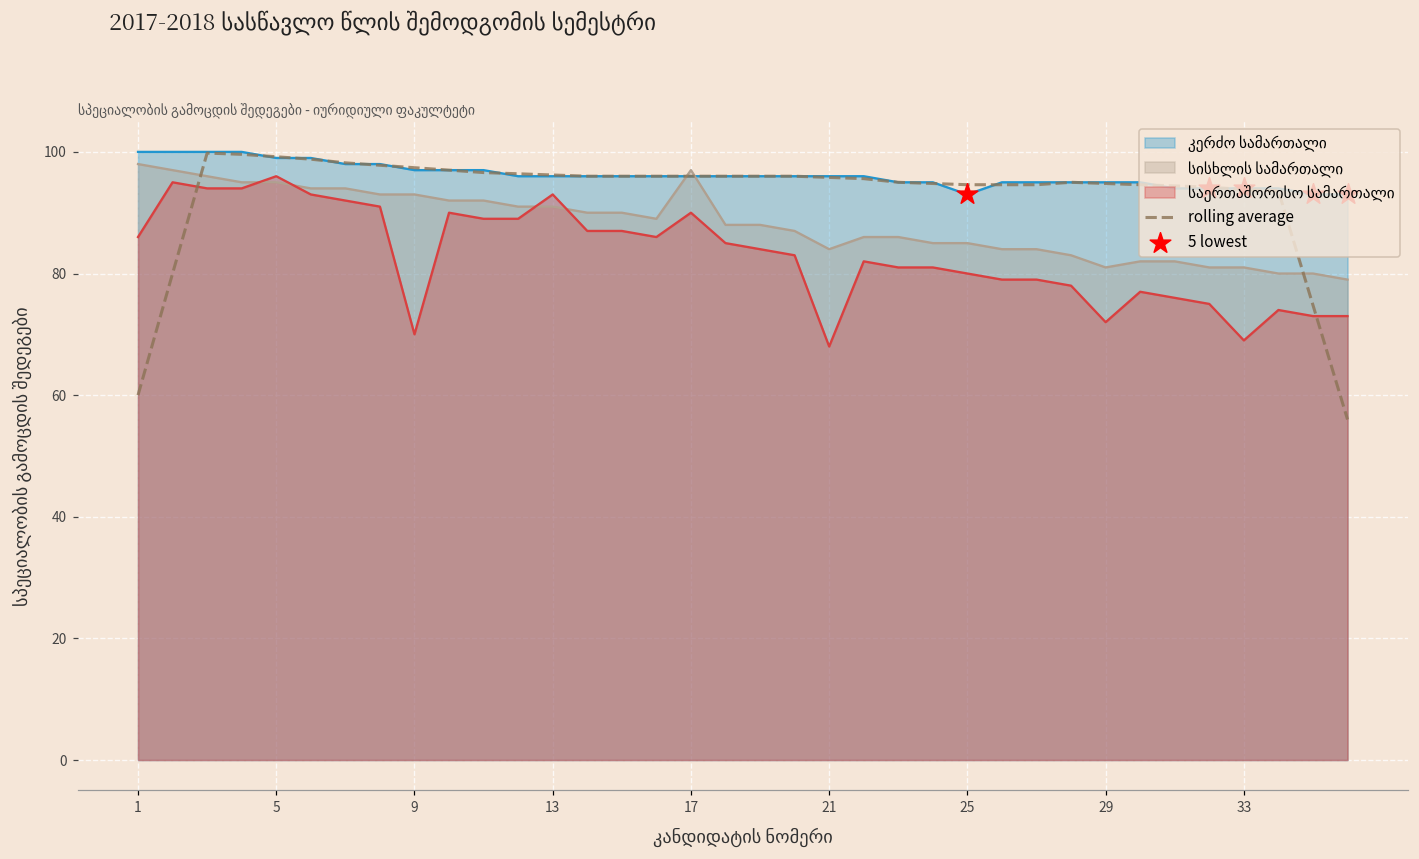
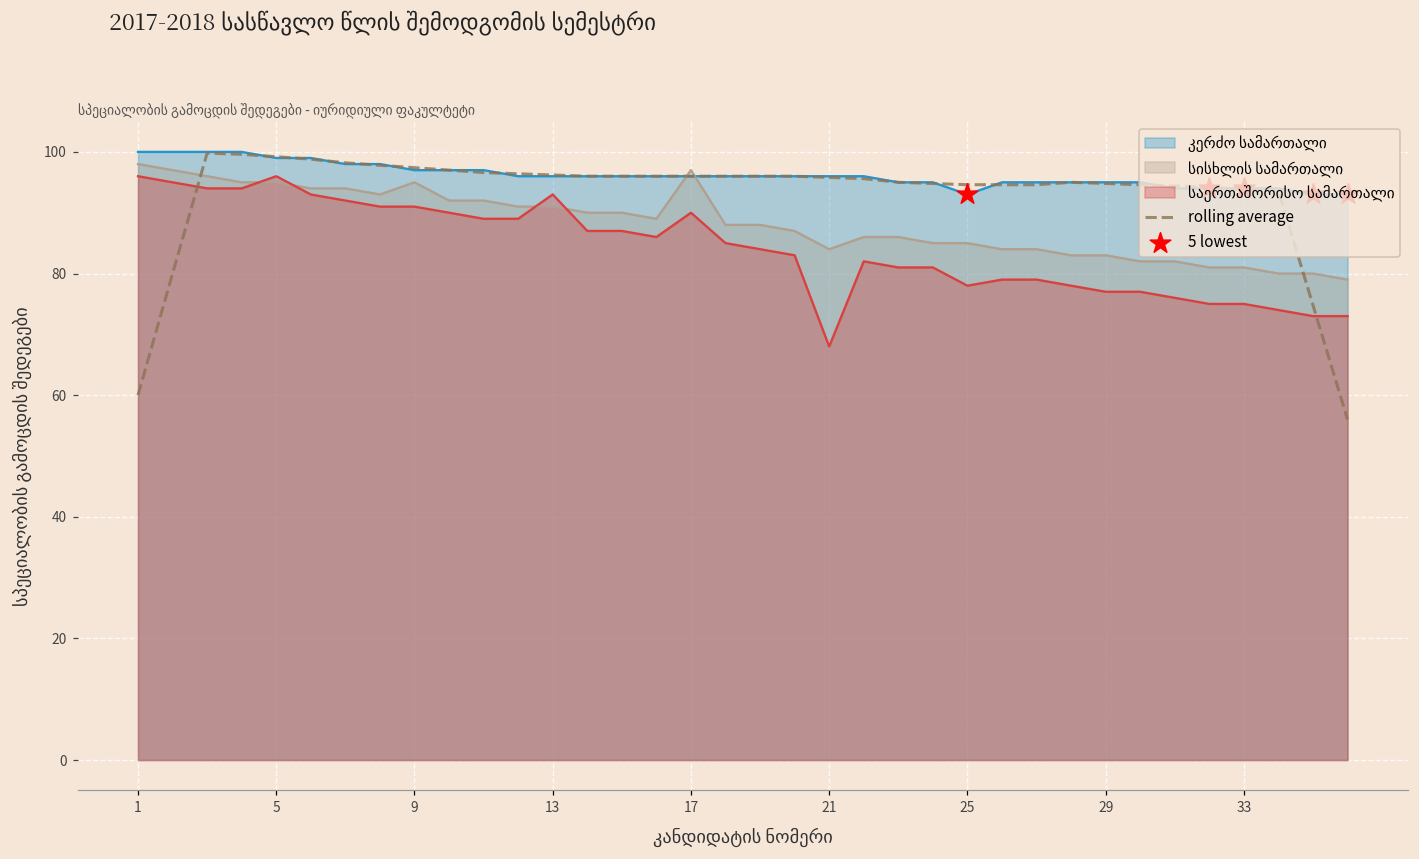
საერთაშორისო სამართალი, 1: 86 -> 96
სისხლის სამართალი, 9: 93 -> 95
საერთაშორისო სამართალი, 9: 70 -> 91
საერთაშორისო სამართალი, 25: 80 -> 78
სისხლის სამართალი, 29: 81 -> 83
საერთაშორისო სამართალი, 29: 72 -> 77
საერთაშორისო სამართალი, 33: 69 -> 75
